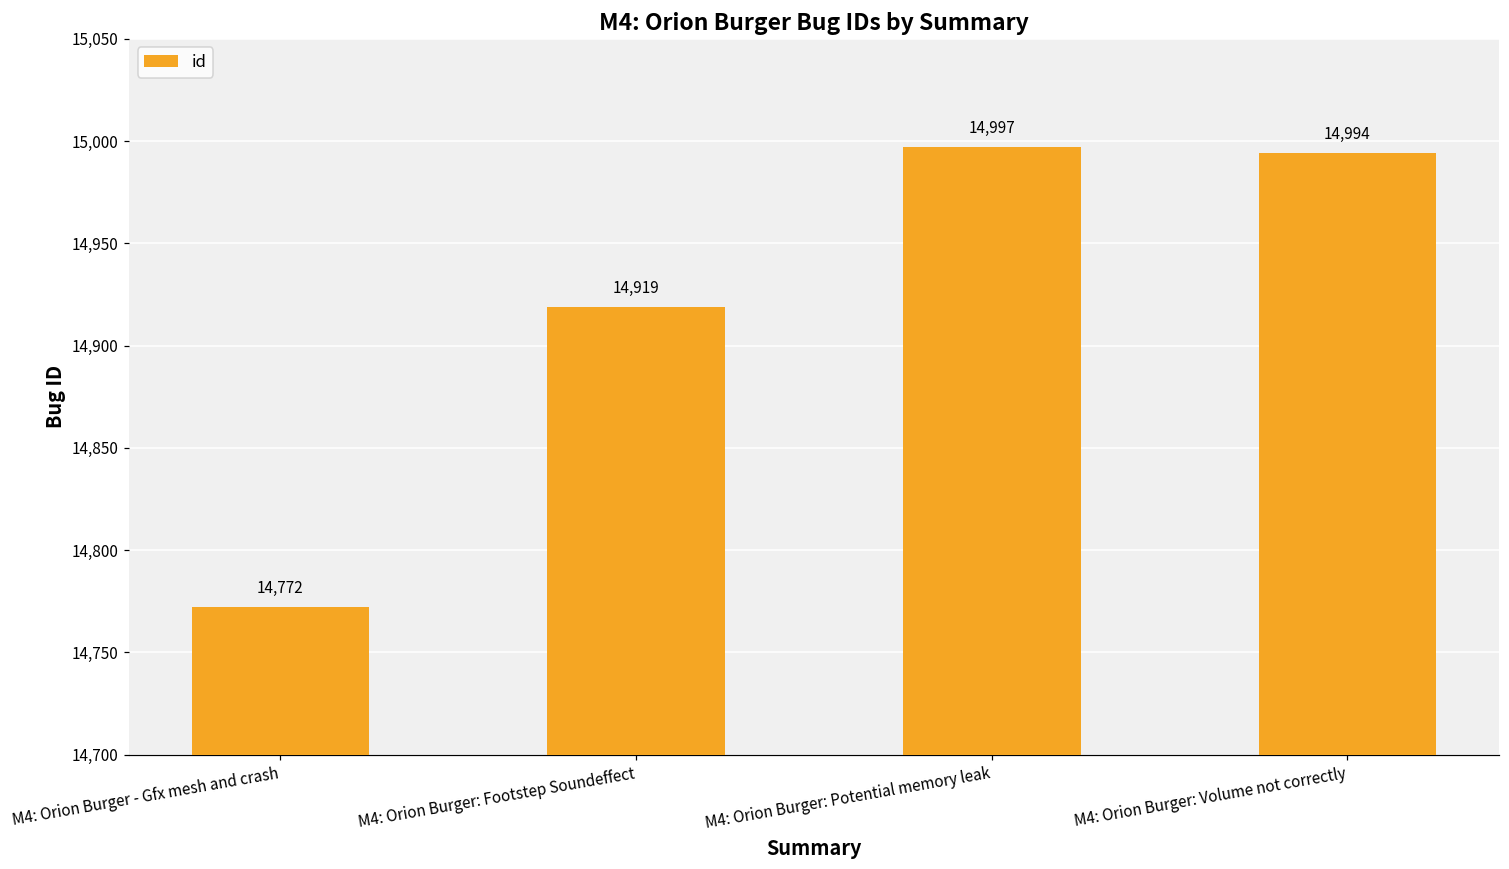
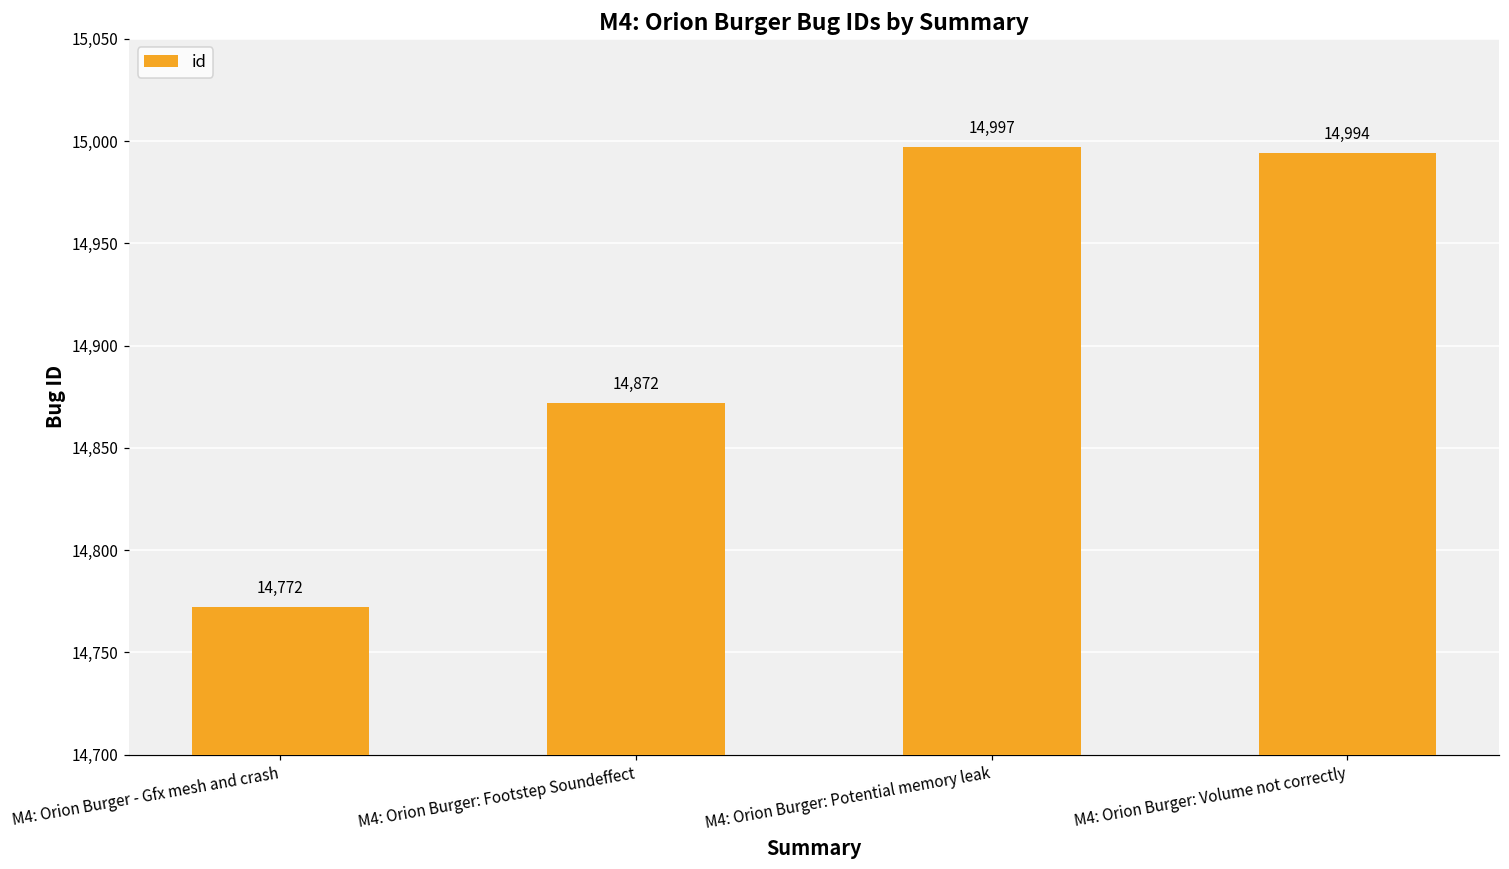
M4: Orion Burger: Footstep Soundeffect: 14,919 -> 14,872
